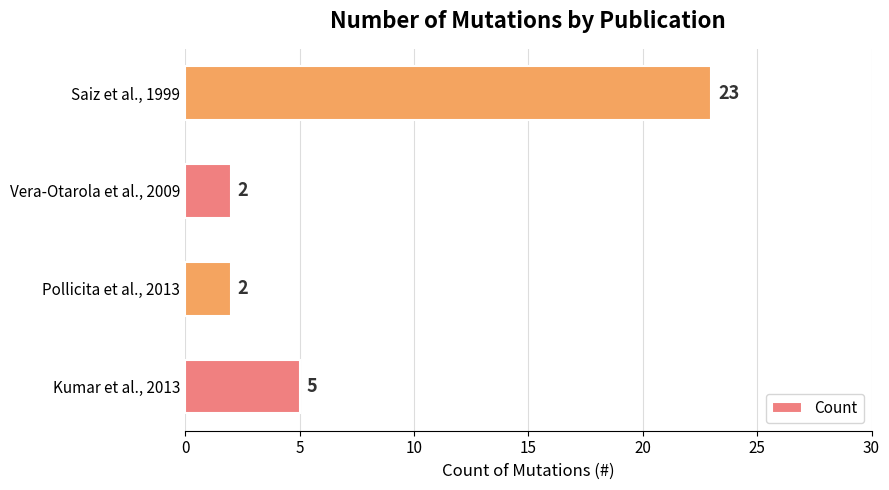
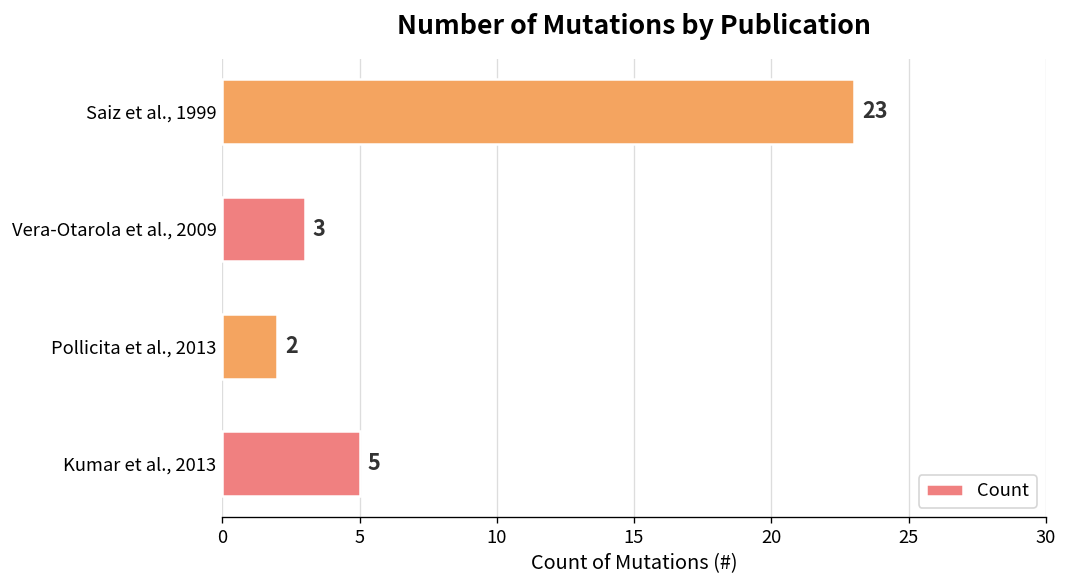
Vera-Otarola et al., 2009: 2 -> 3
